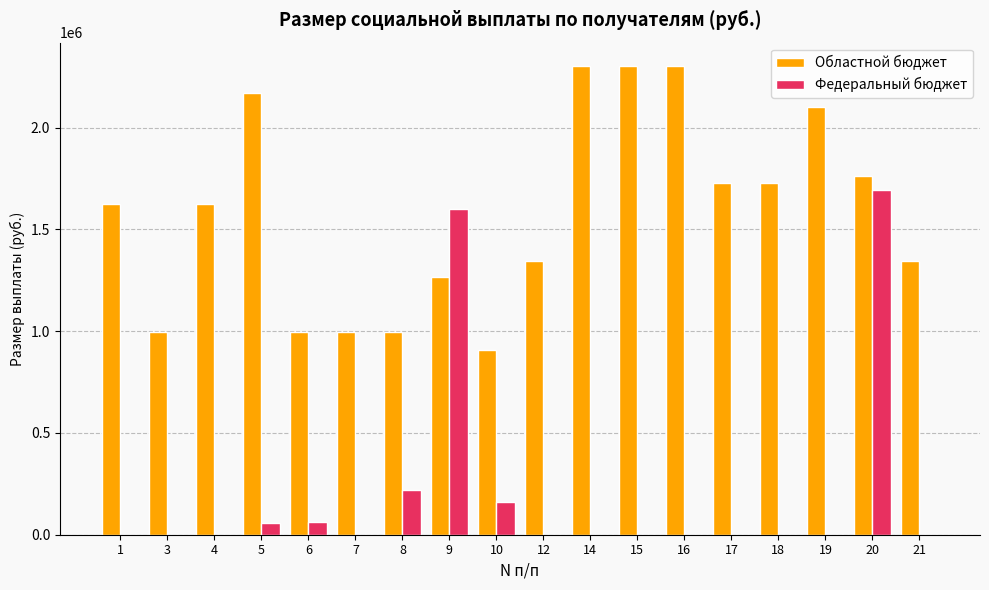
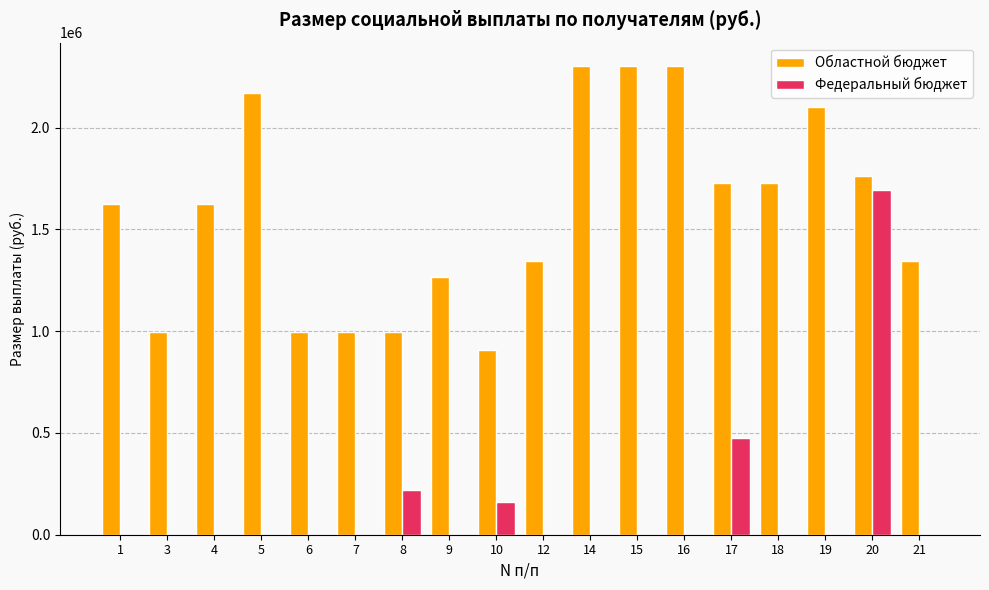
Федеральный бюджет, 5: 60000 -> 0
Федеральный бюджет, 6: 60000 -> 0
Федеральный бюджет, 9: 1600000 -> 0
Федеральный бюджет, 17: 0 -> 480000
